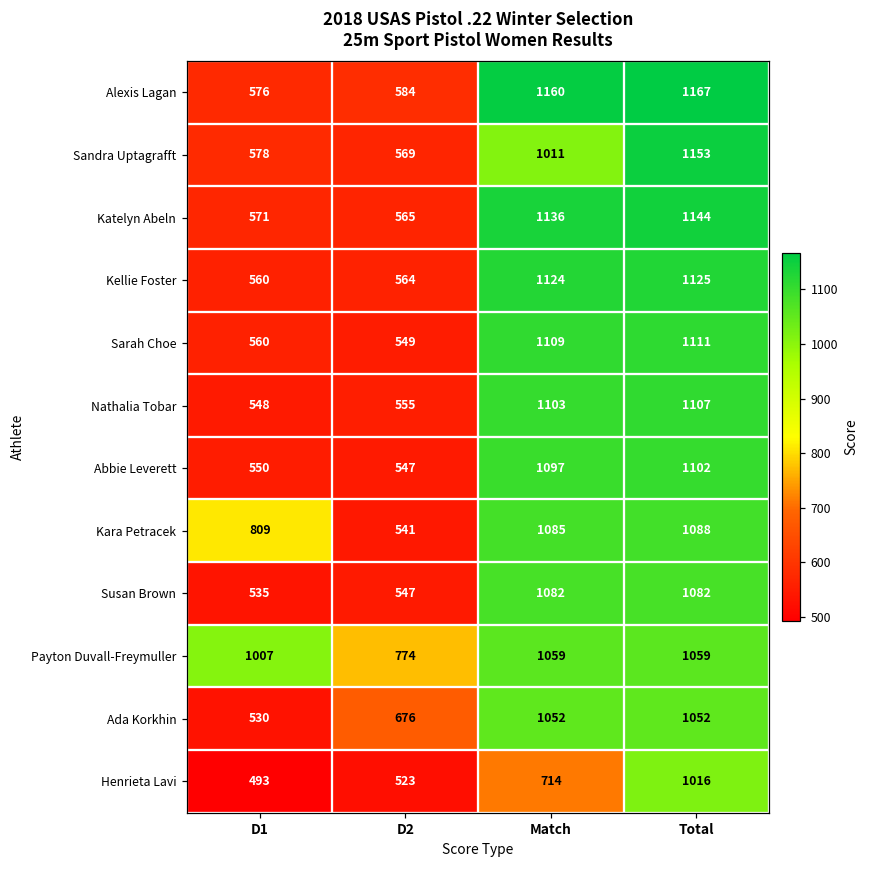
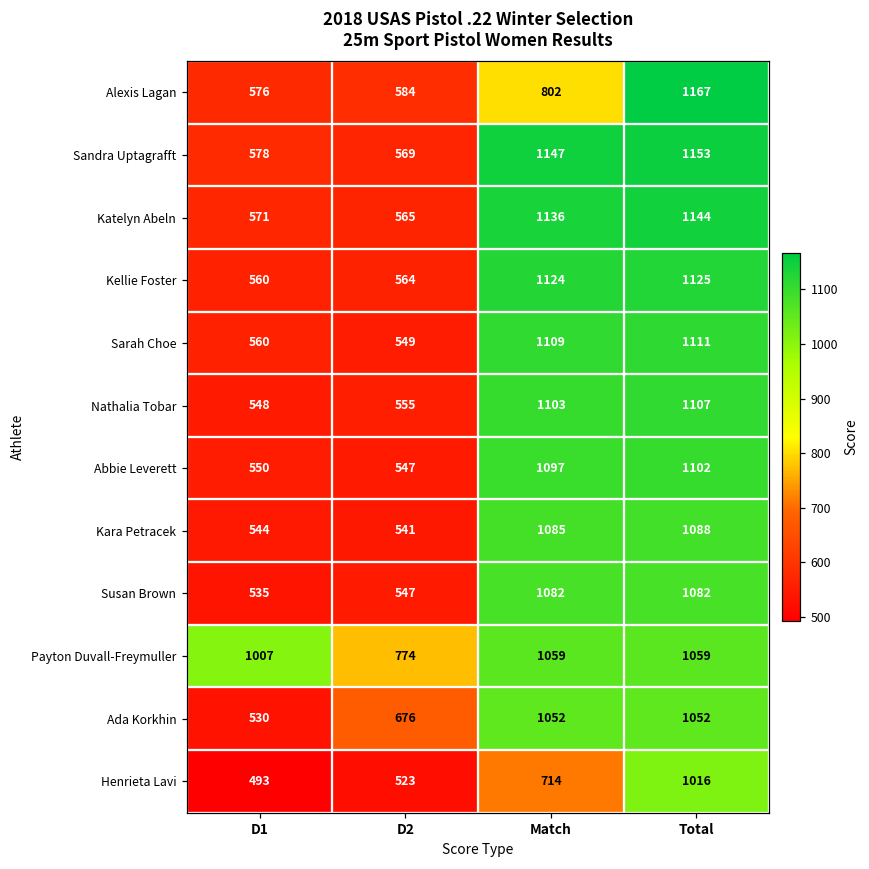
Alexis Lagan, Match: 1160 -> 802
Sandra Uptagrafft, Match: 1011 -> 1147
Kara Petracek, D1: 809 -> 544
